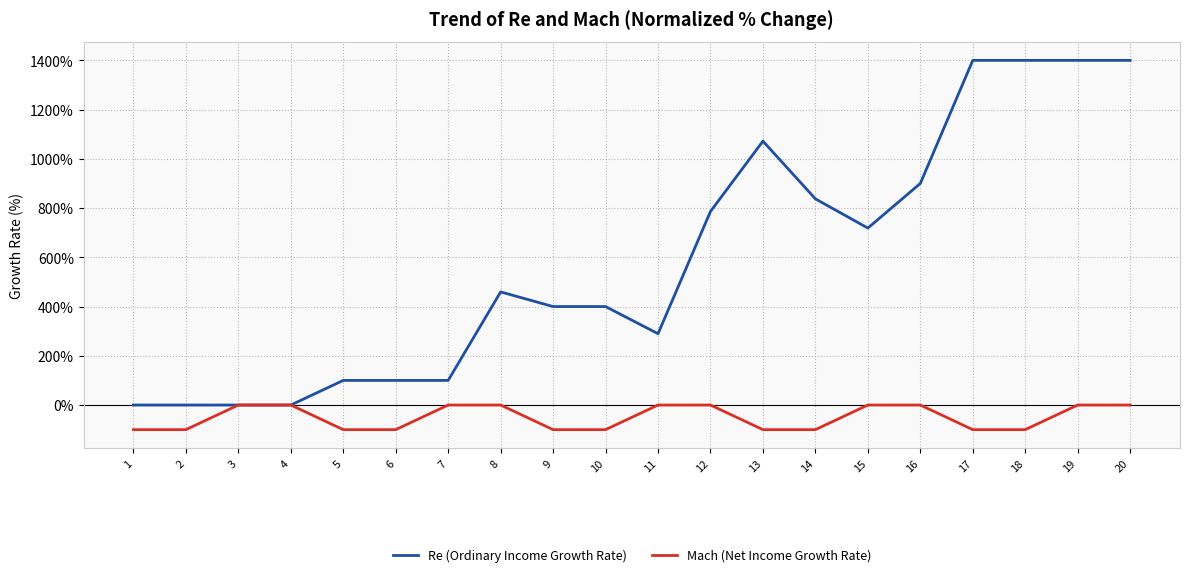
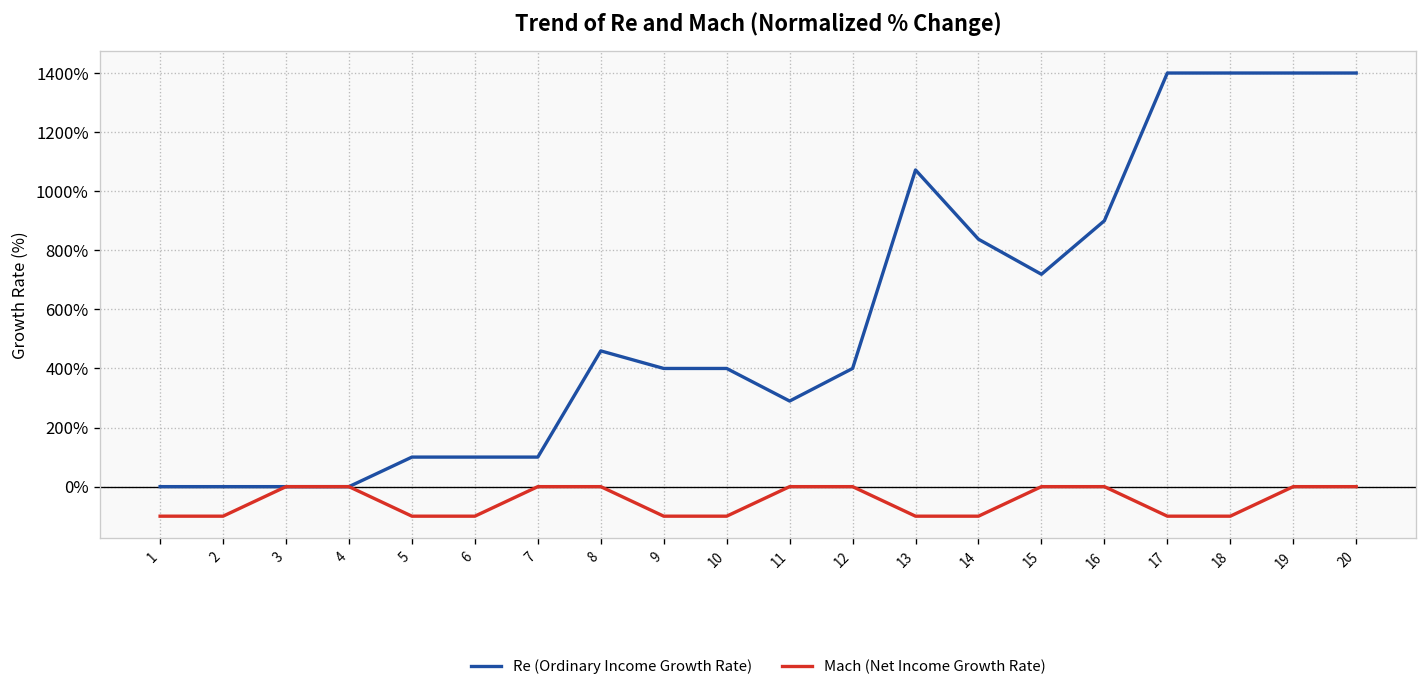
Re (Ordinary Income Growth Rate), 12: 790% -> 400%
